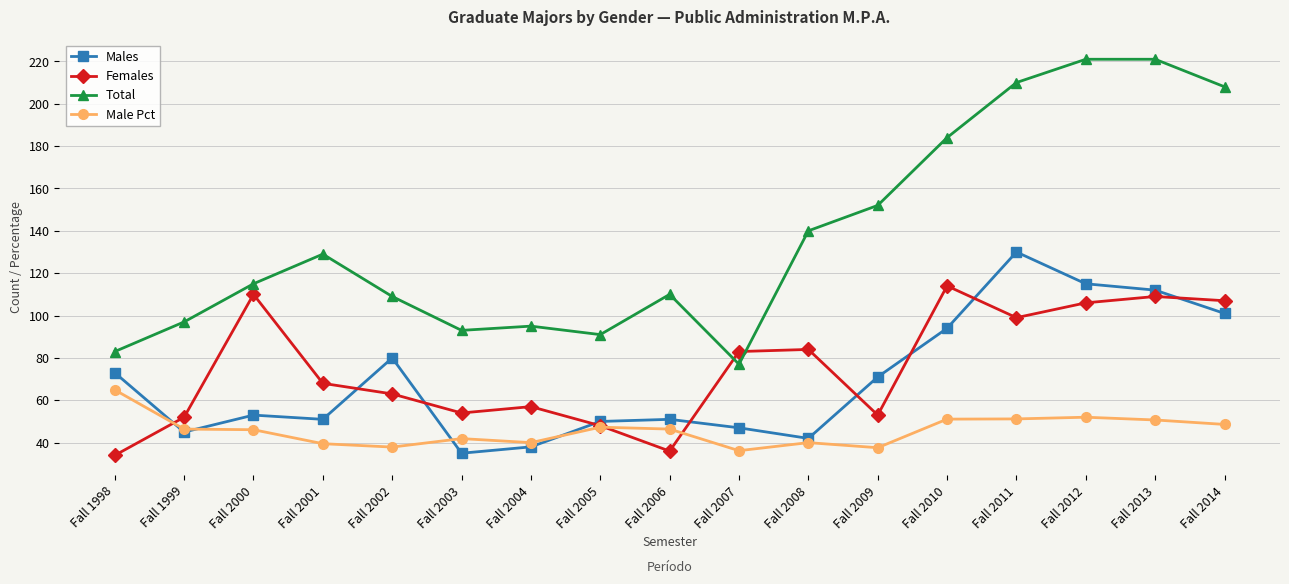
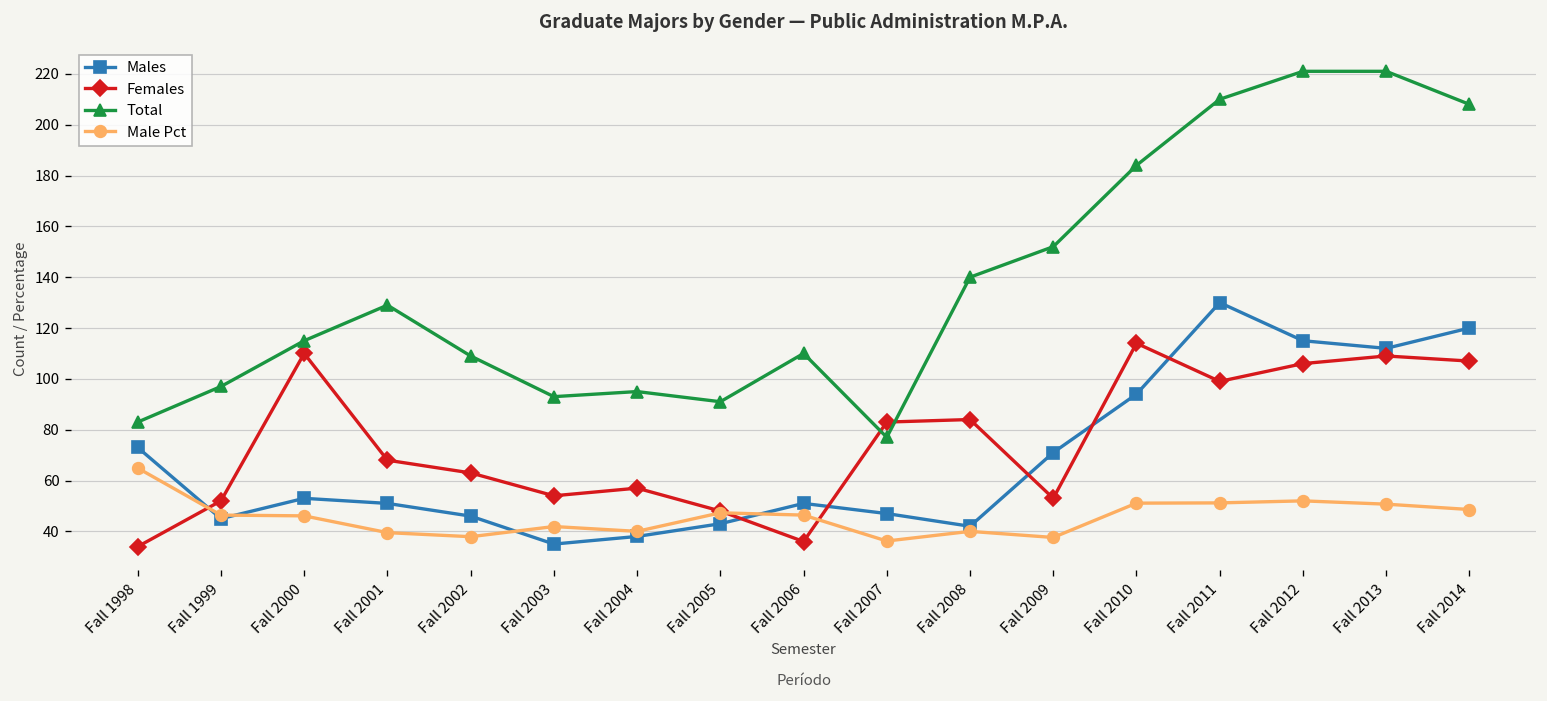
Males, Fall 2002: 80 -> 46
Males, Fall 2005: 50 -> 43
Males, Fall 2014: 101 -> 120
